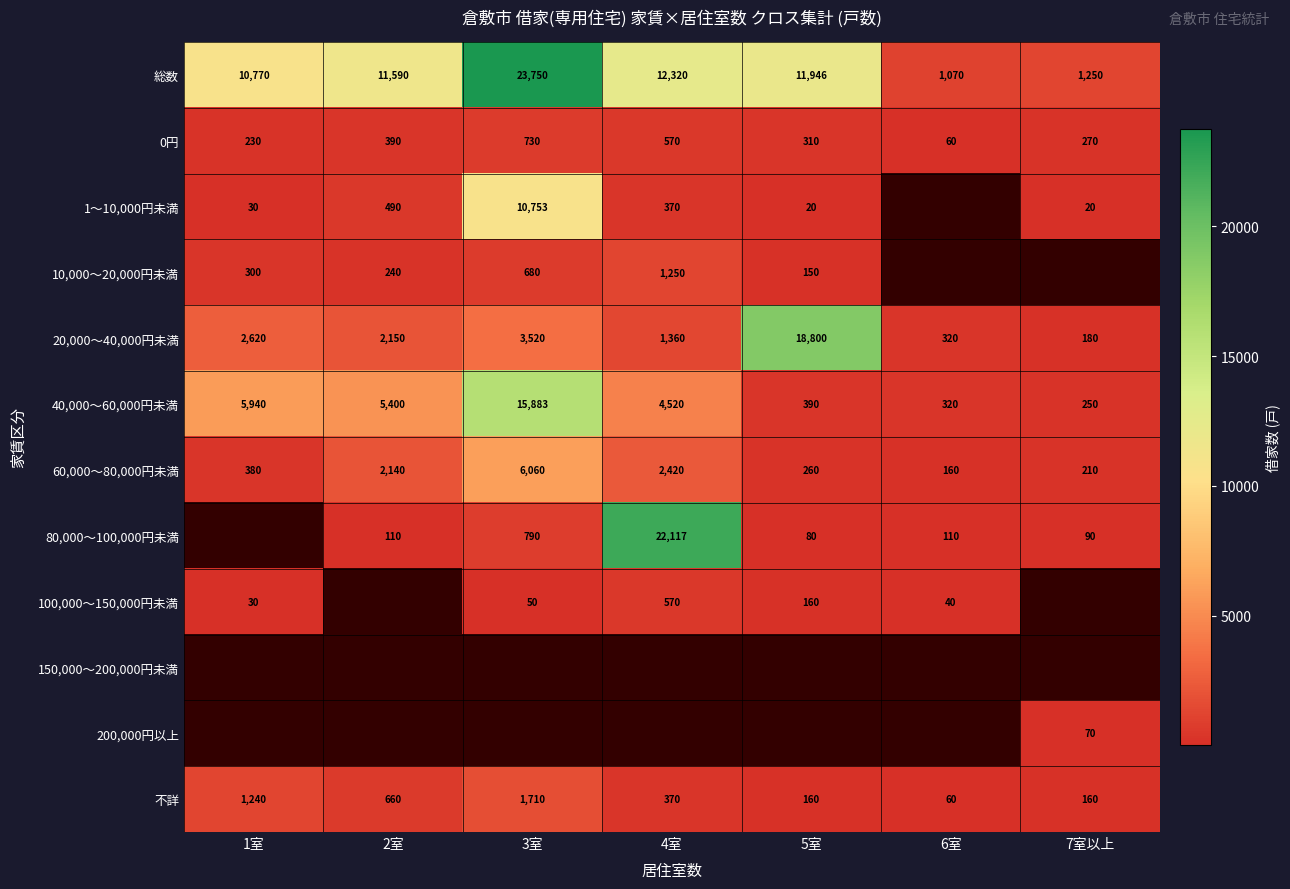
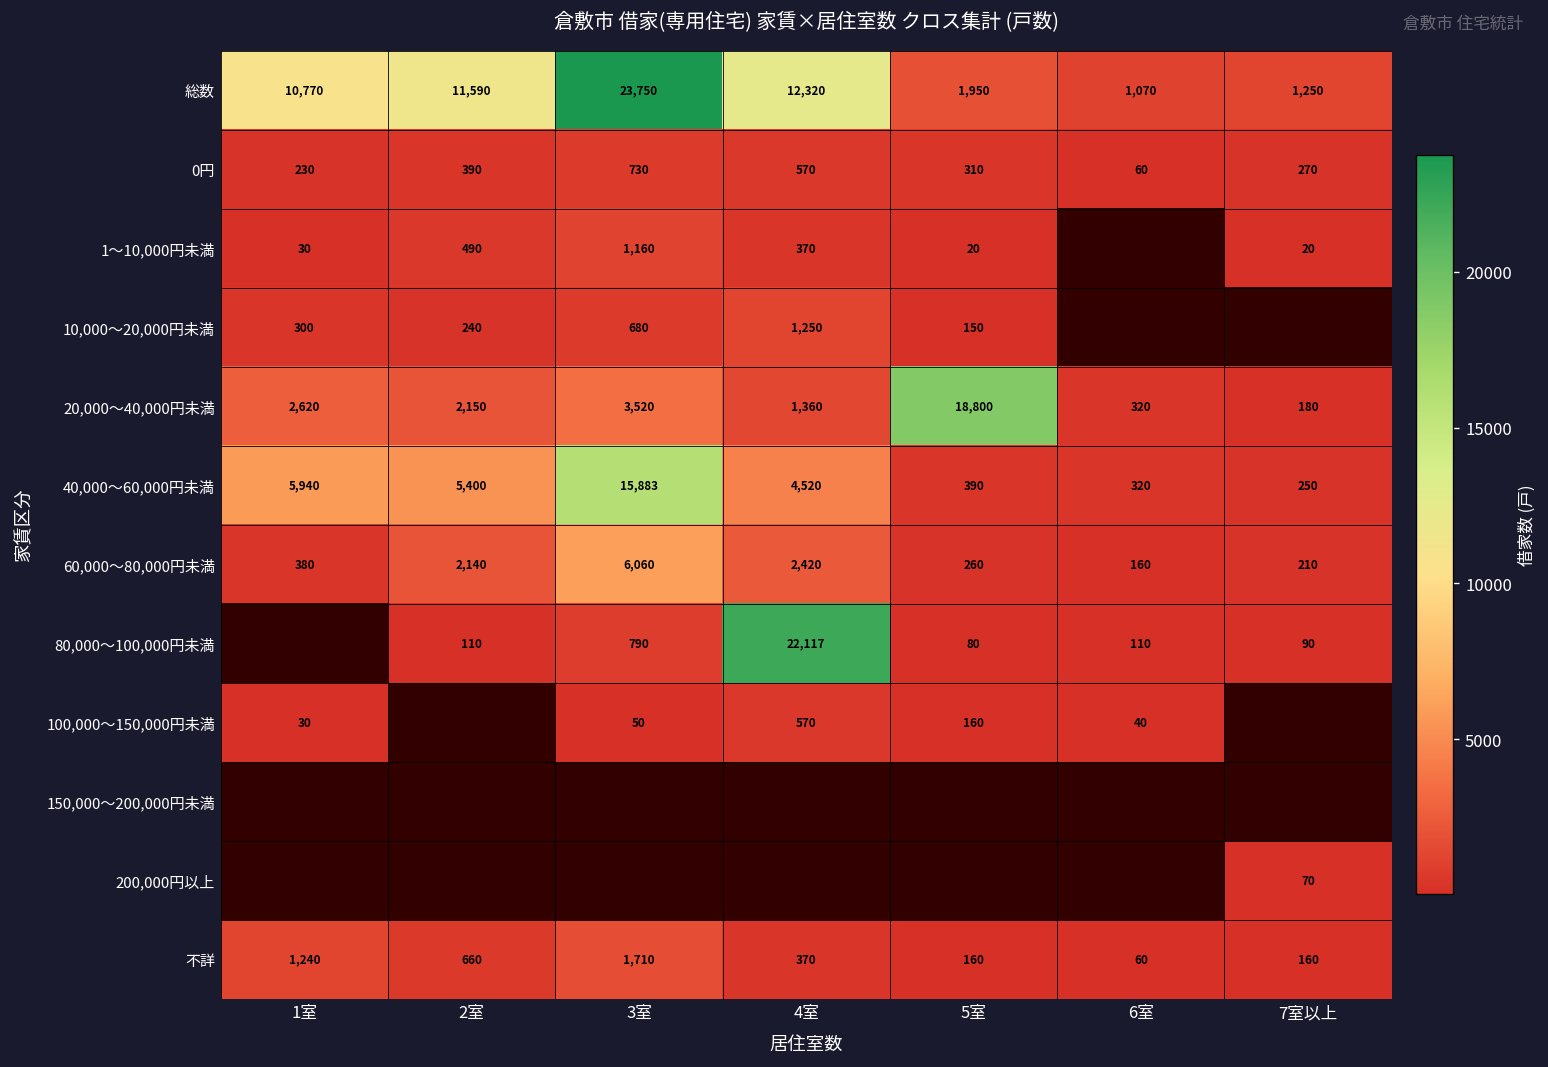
総数, 5室: 11,946 -> 1,950
1～10,000円未満, 3室: 10,753 -> 1,160
